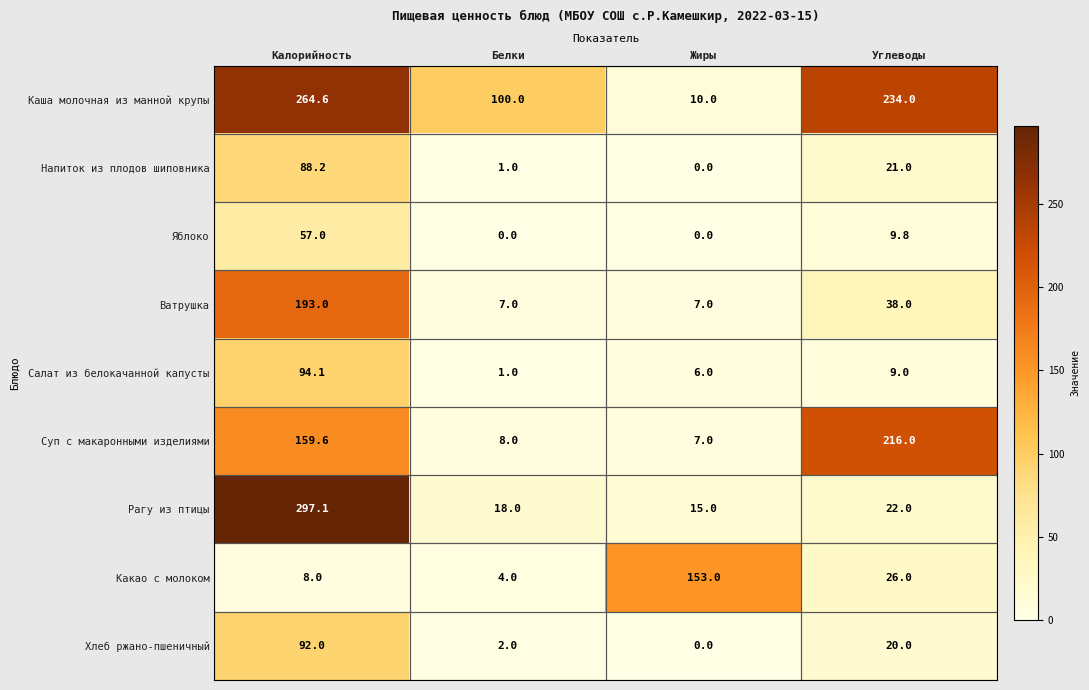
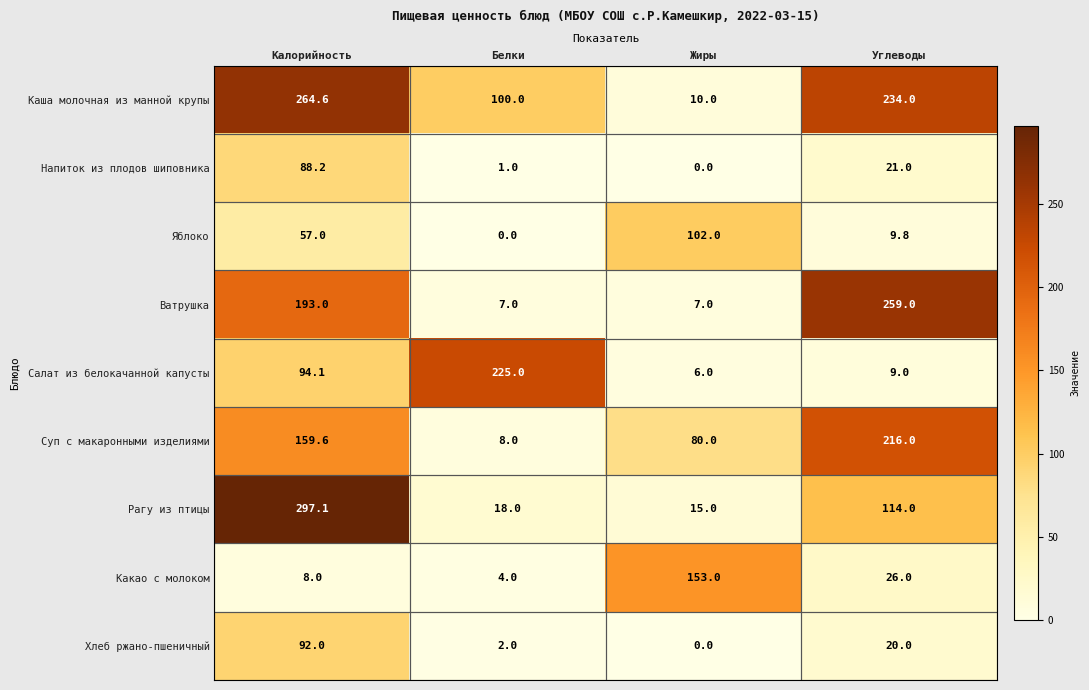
Яблоко, Жиры: 0.0 -> 102.0
Ватрушка, Углеводы: 38.0 -> 259.0
Салат из белокачанной капусты, Белки: 1.0 -> 225.0
Суп с макаронными изделиями, Жиры: 7.0 -> 80.0
Рагу из птицы, Углеводы: 22.0 -> 114.0
